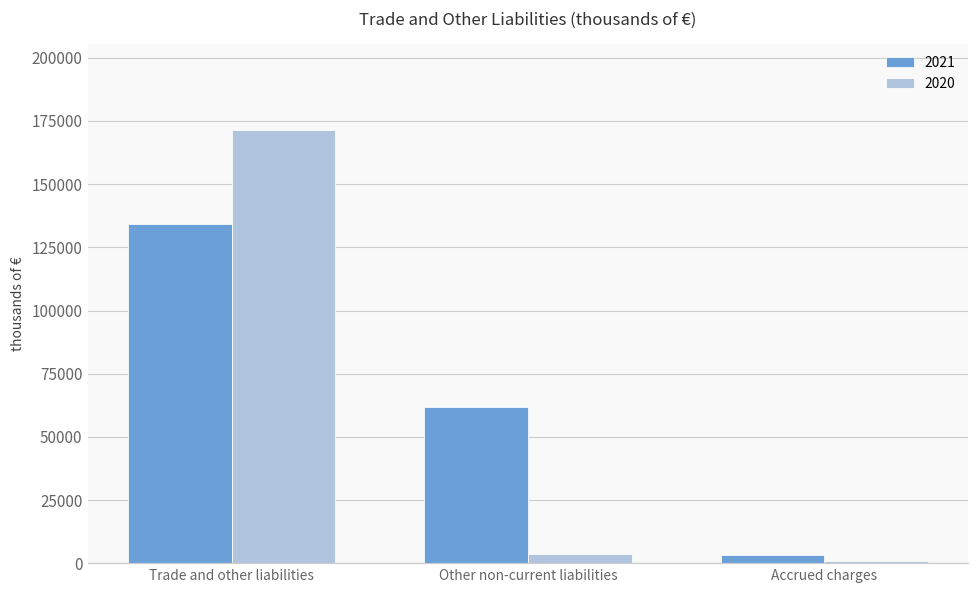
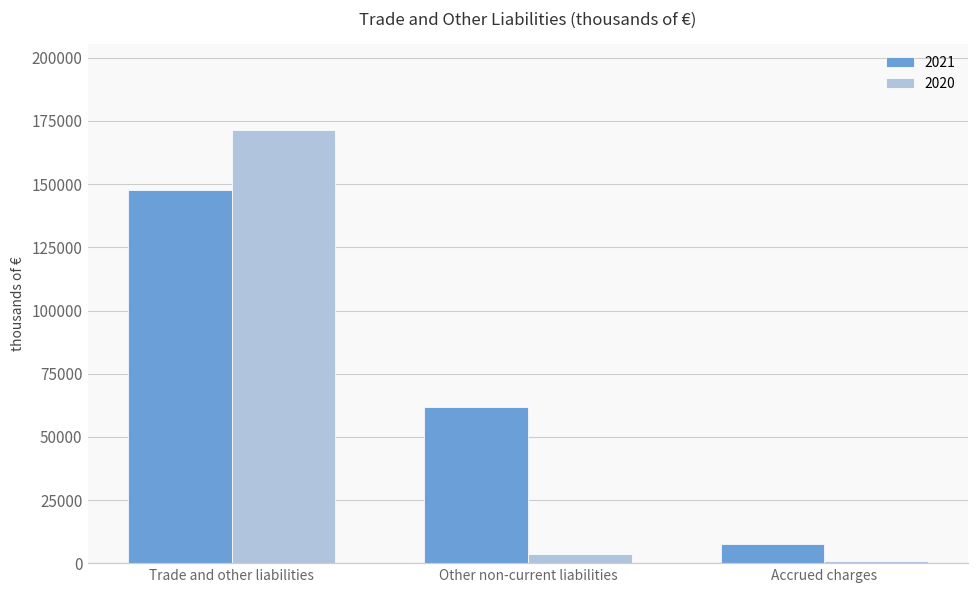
2021, Trade and other liabilities: 134000 -> 148000
2021, Accrued charges: 3000 -> 8000
